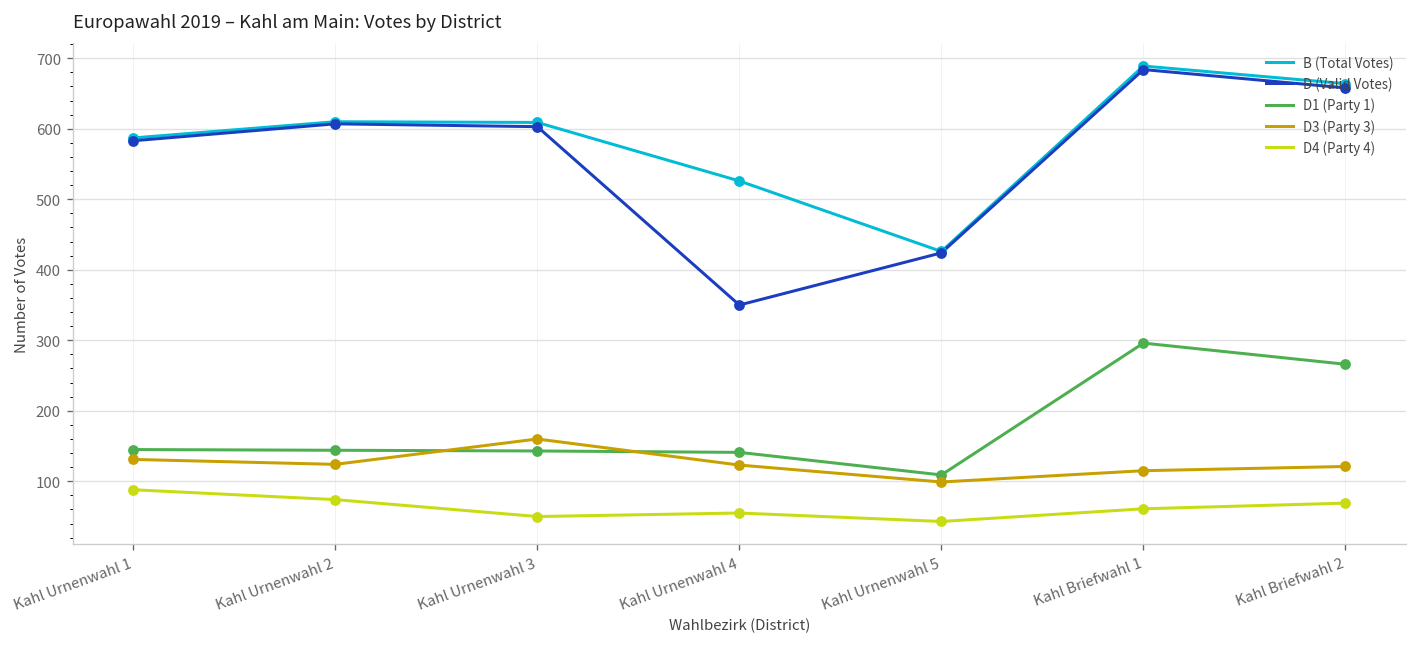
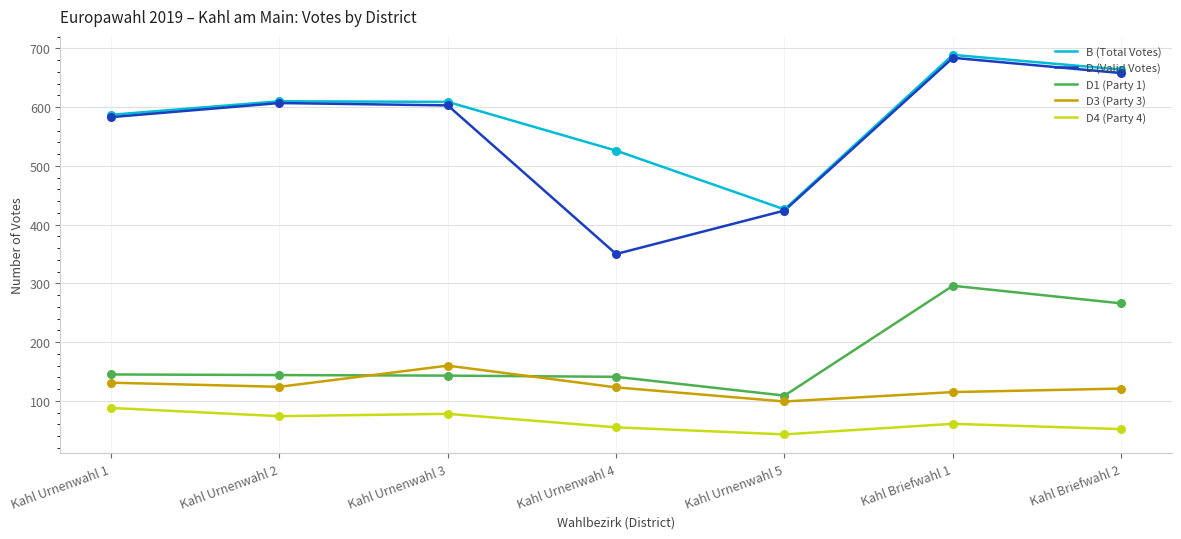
D4 (Party 4), Kahl Urnenwahl 3: 50 -> 80
D4 (Party 4), Kahl Briefwahl 2: 70 -> 50
